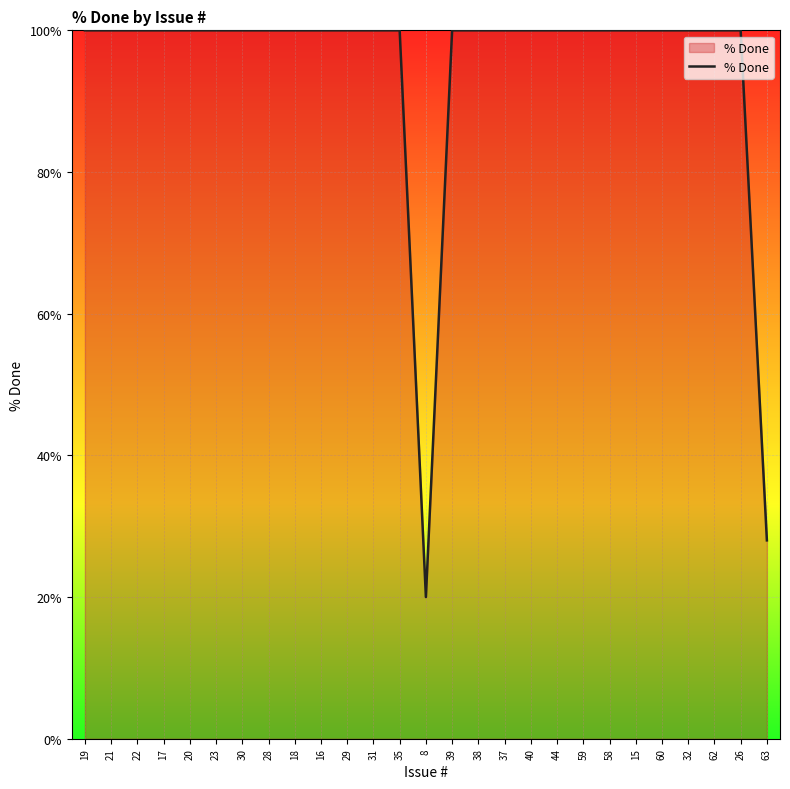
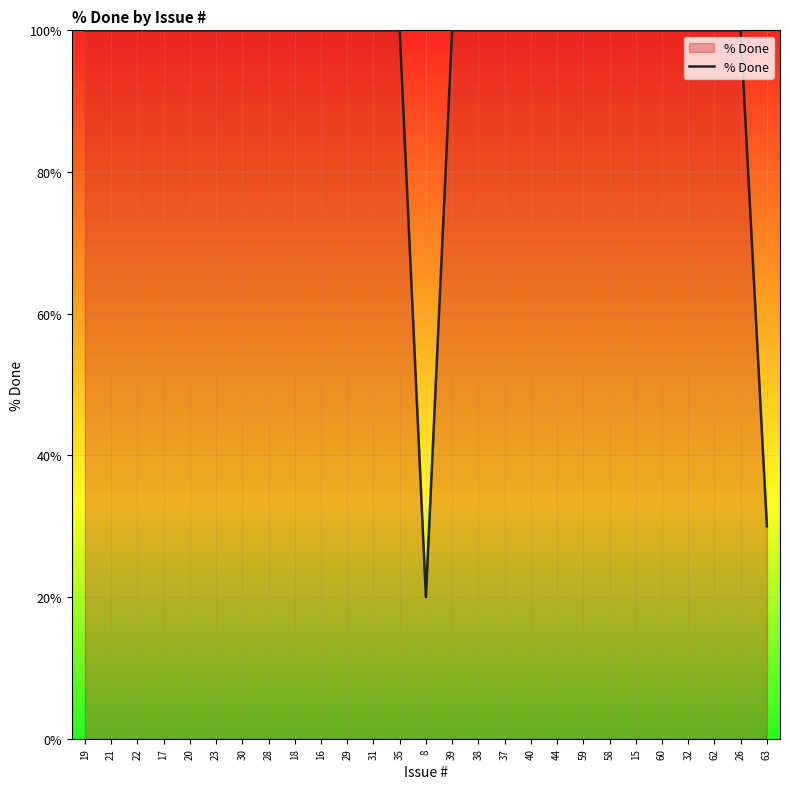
63: 28% -> 30%
